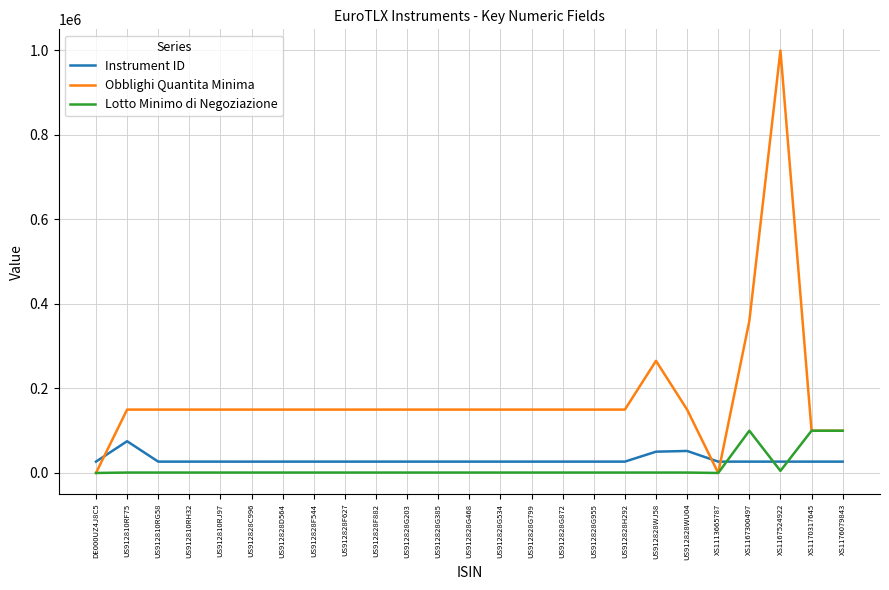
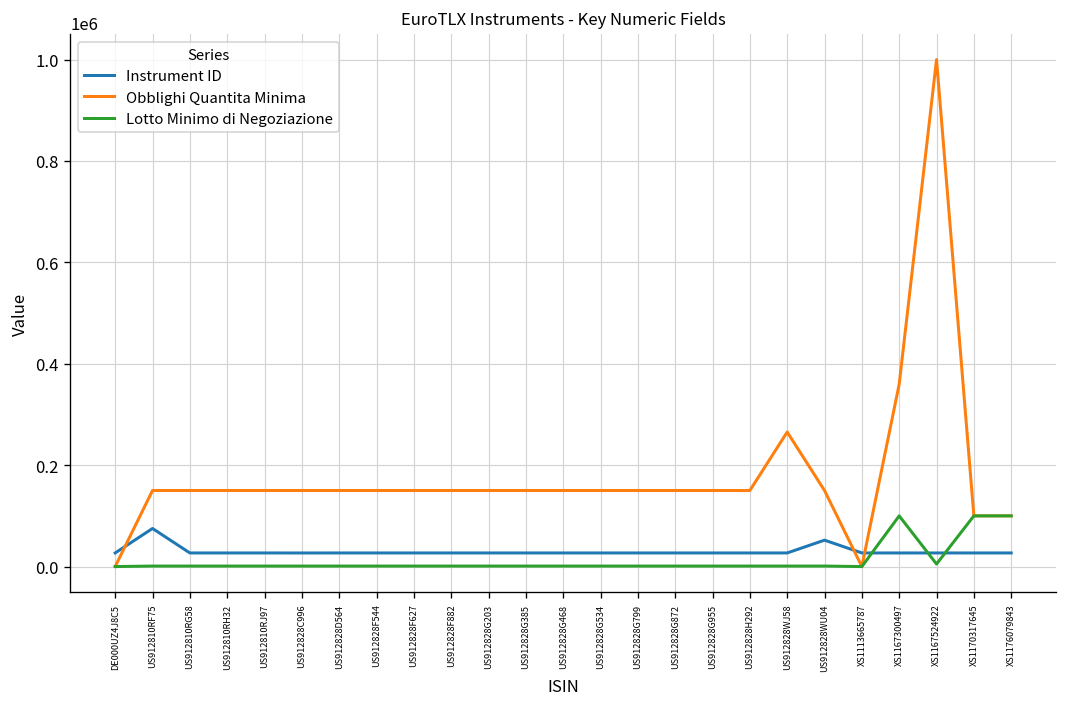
Instrument ID, US912828WJ58: 50000 -> 30000
